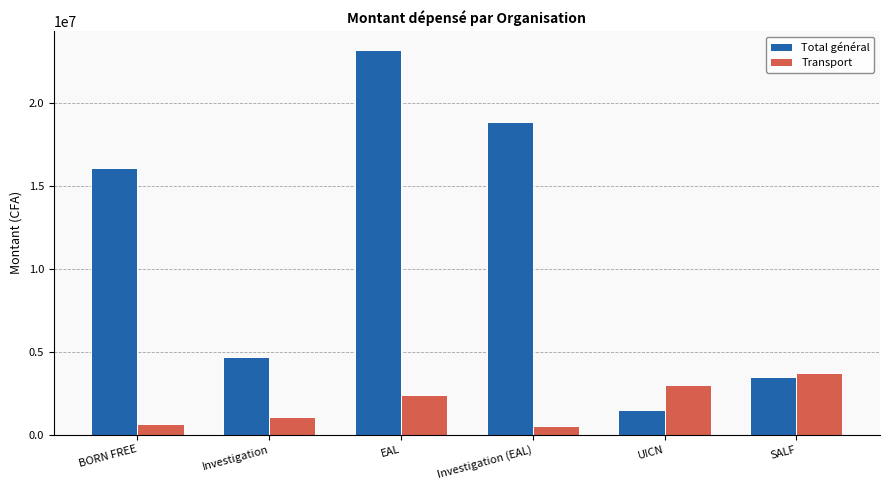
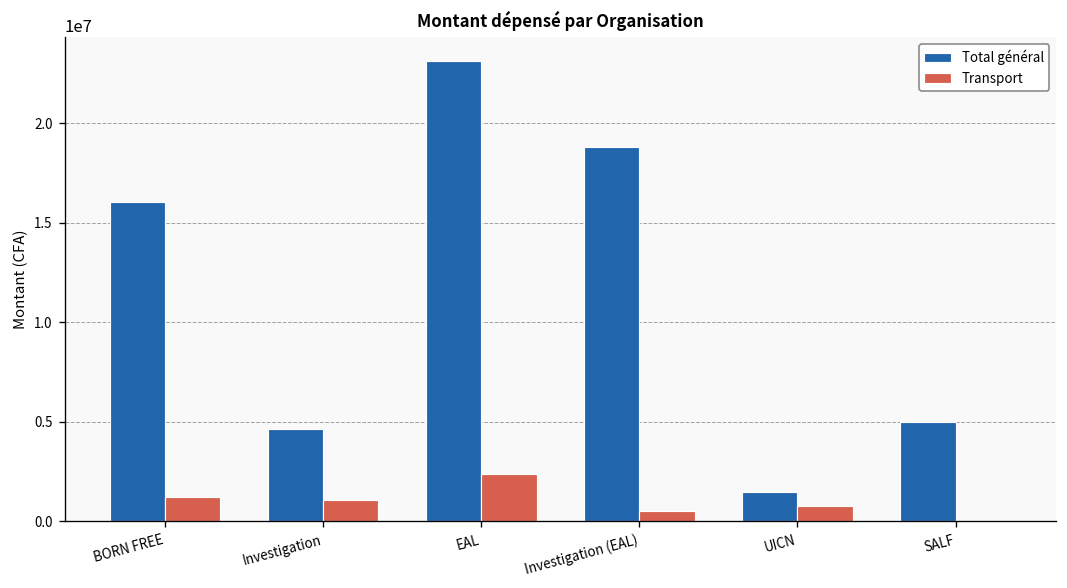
Transport, BORN FREE: 600000 -> 1300000
Transport, UICN: 3000000 -> 800000
Total général, SALF: 3500000 -> 5000000
Transport, SALF: 3700000 -> 0
